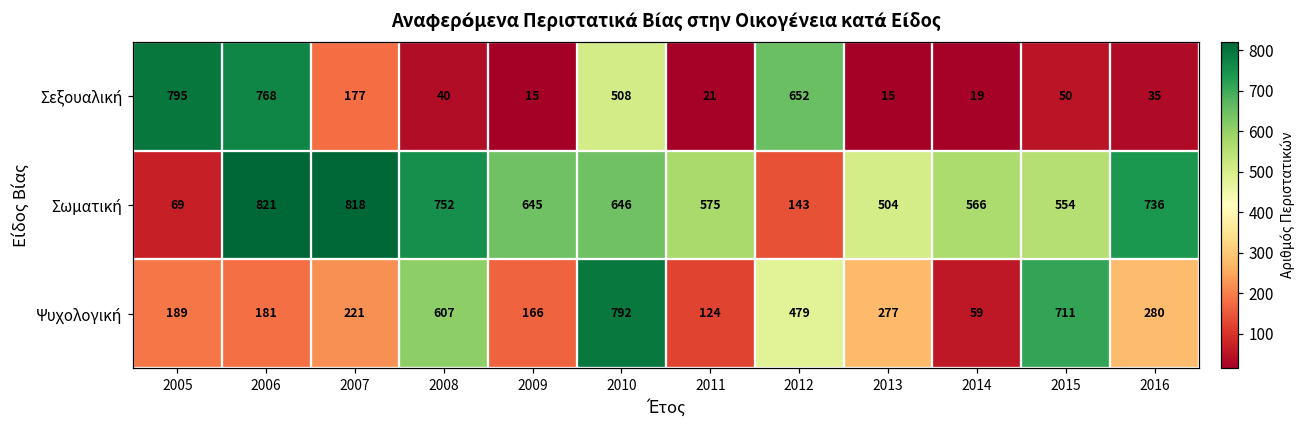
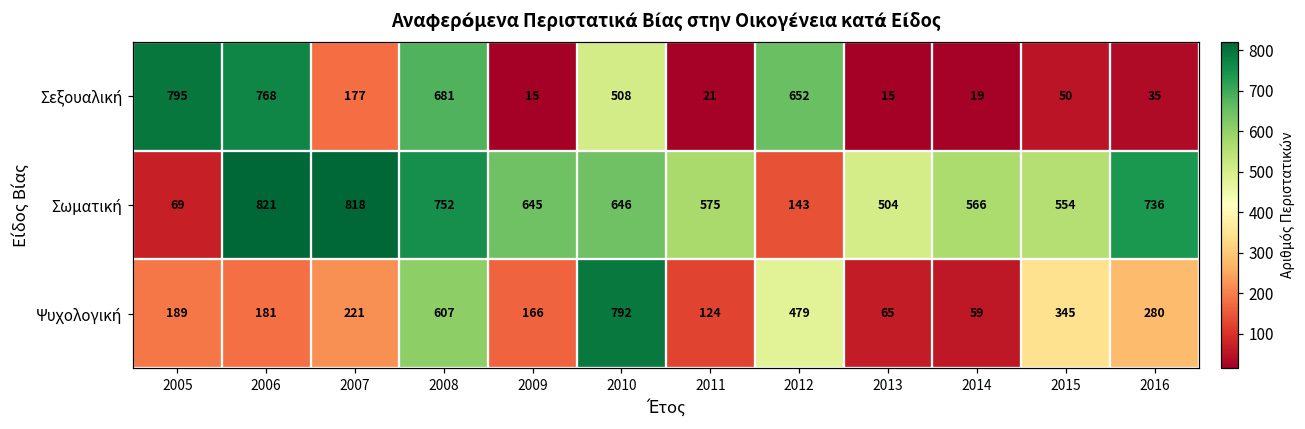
Σεξουαλική, 2008: 40 -> 681
Ψυχολογική, 2013: 277 -> 65
Ψυχολογική, 2015: 711 -> 345
